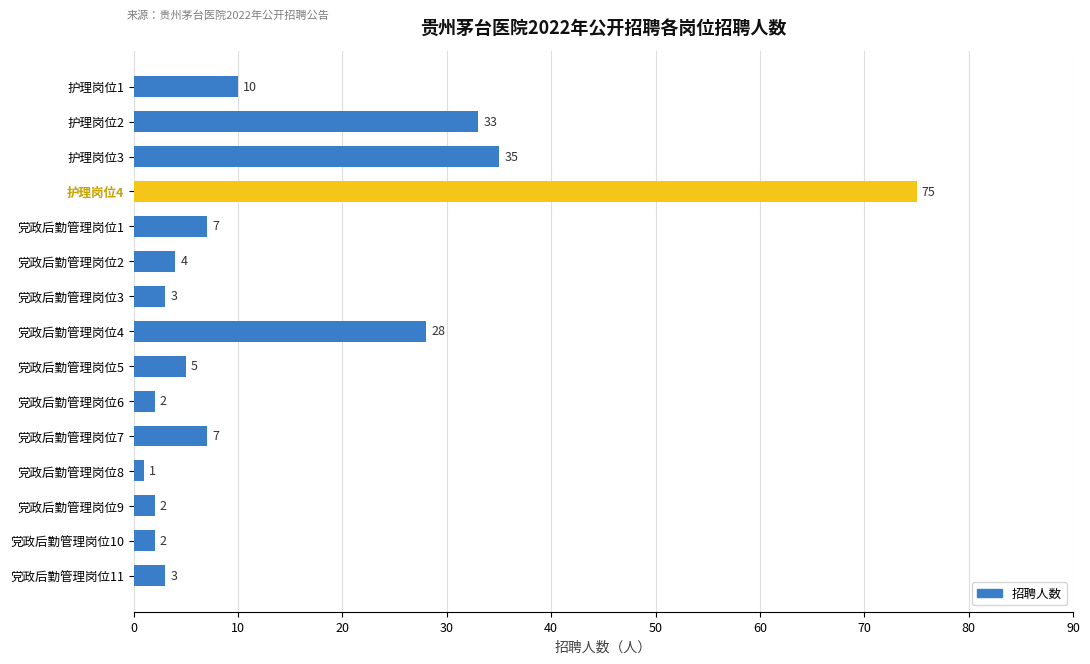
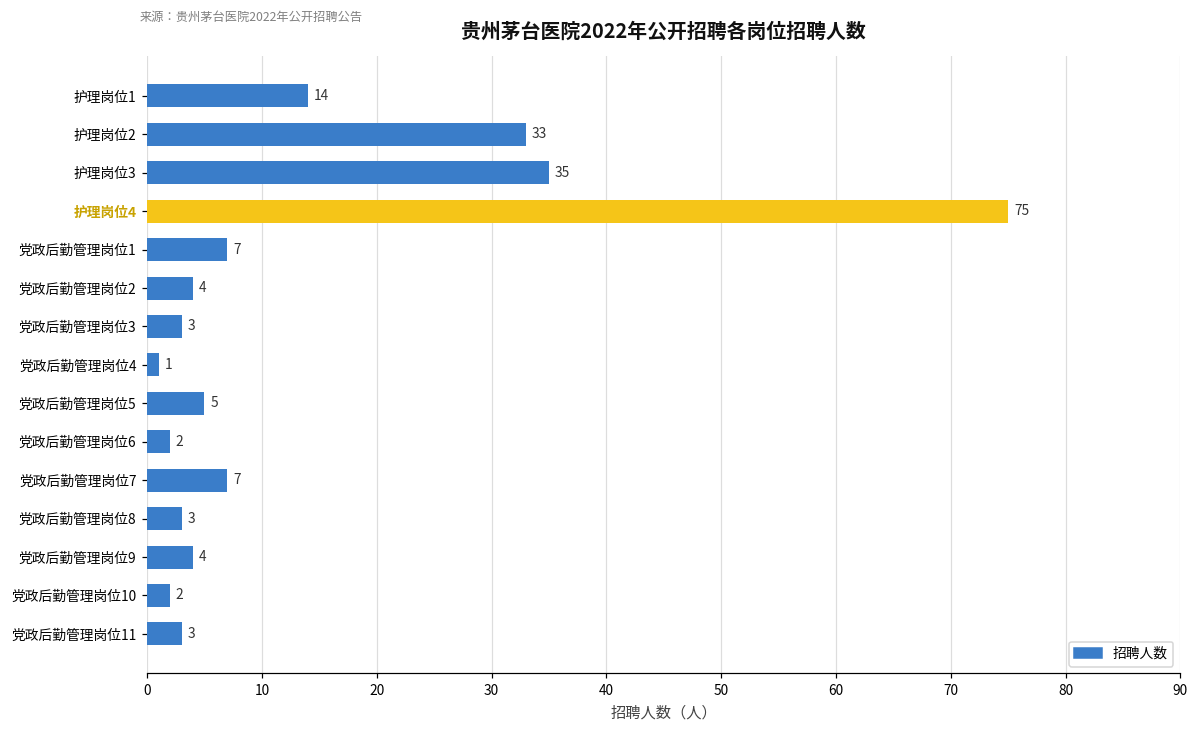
护理岗位1: 10 -> 14
党政后勤管理岗位4: 28 -> 1
党政后勤管理岗位8: 1 -> 3
党政后勤管理岗位9: 2 -> 4
